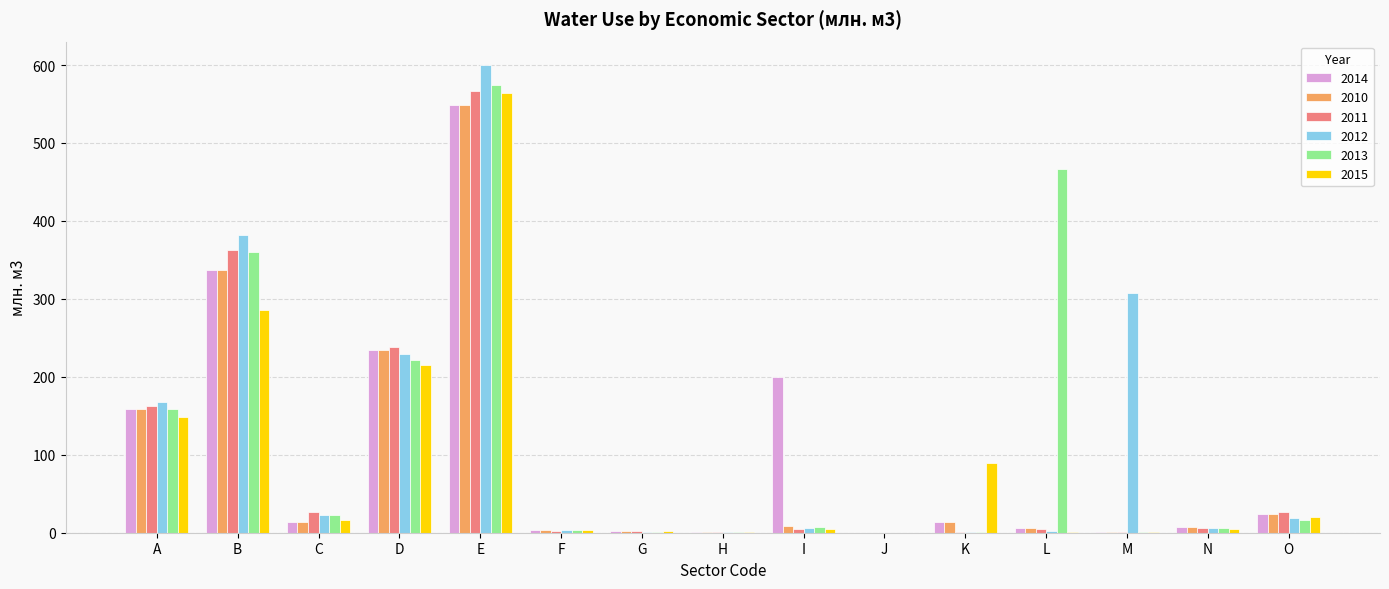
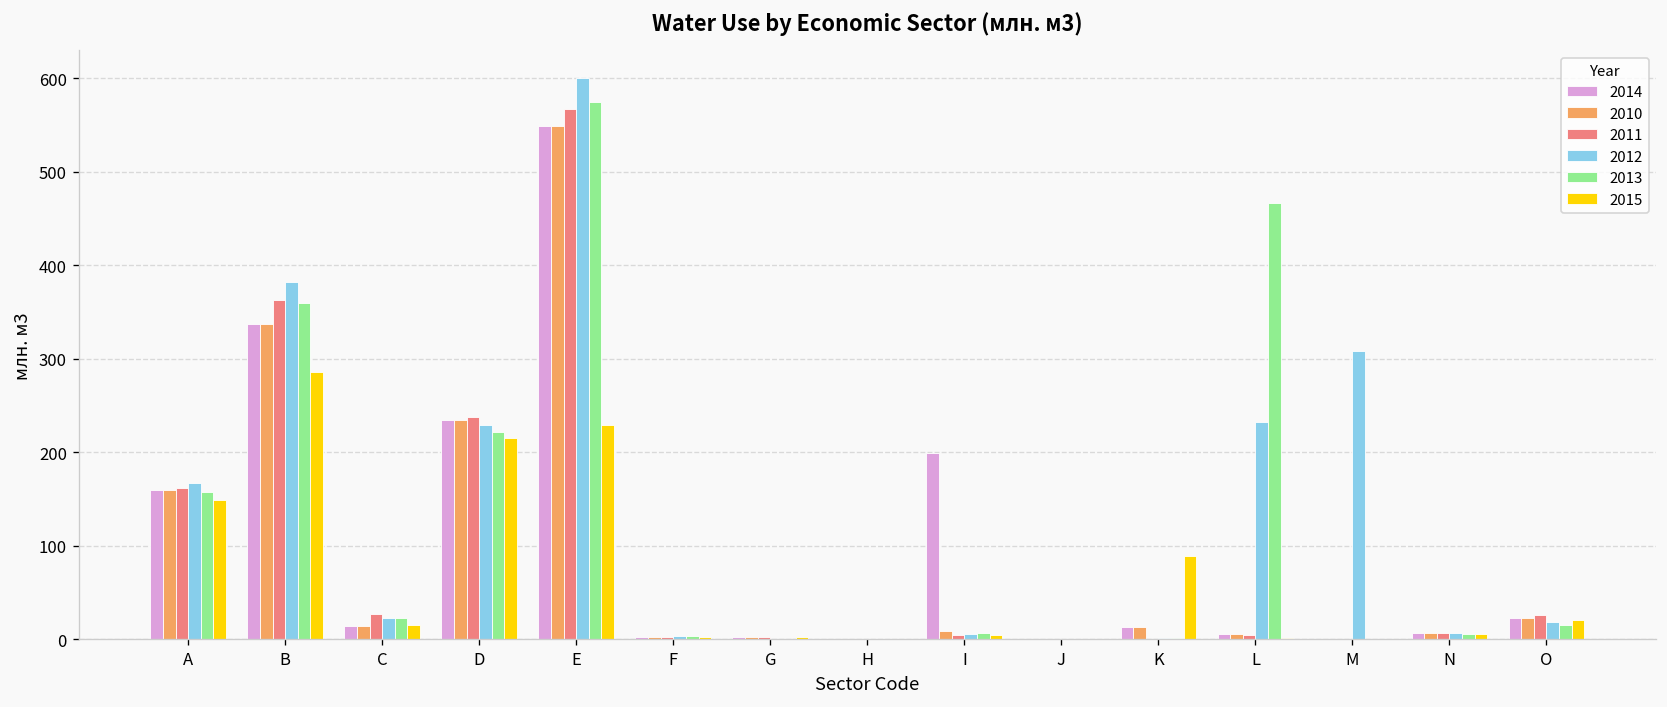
2015, E: 560 -> 230
2012, L: 0 -> 230
